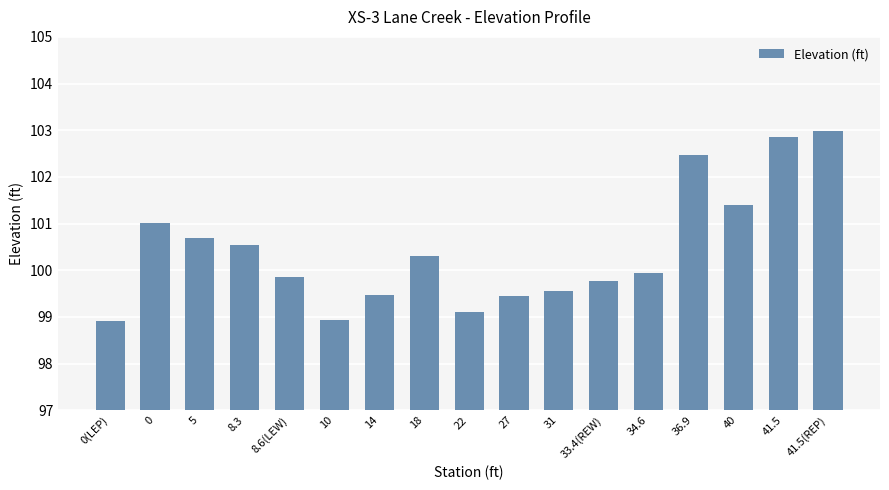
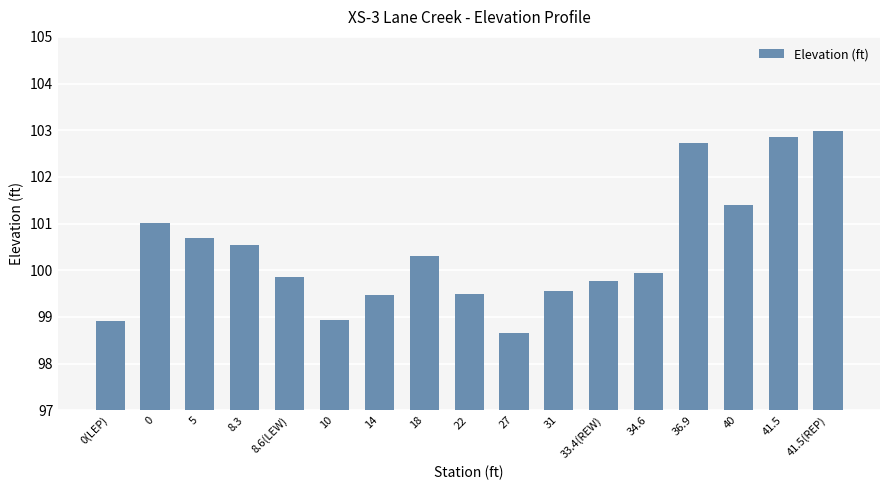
22: 99.1 -> 99.5
27: 99.4 -> 98.7
36.9: 102.5 -> 102.7
